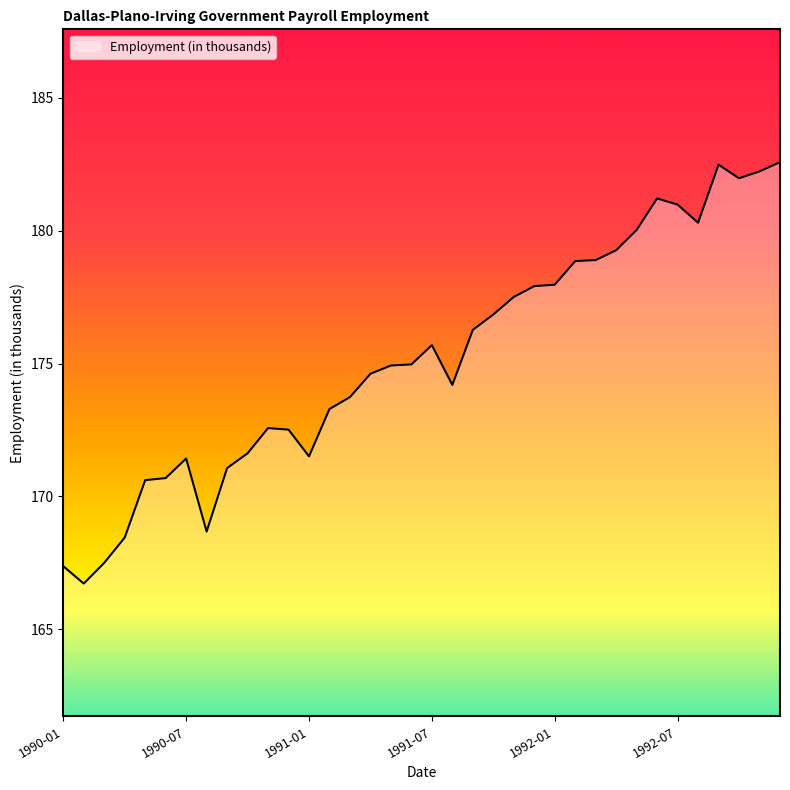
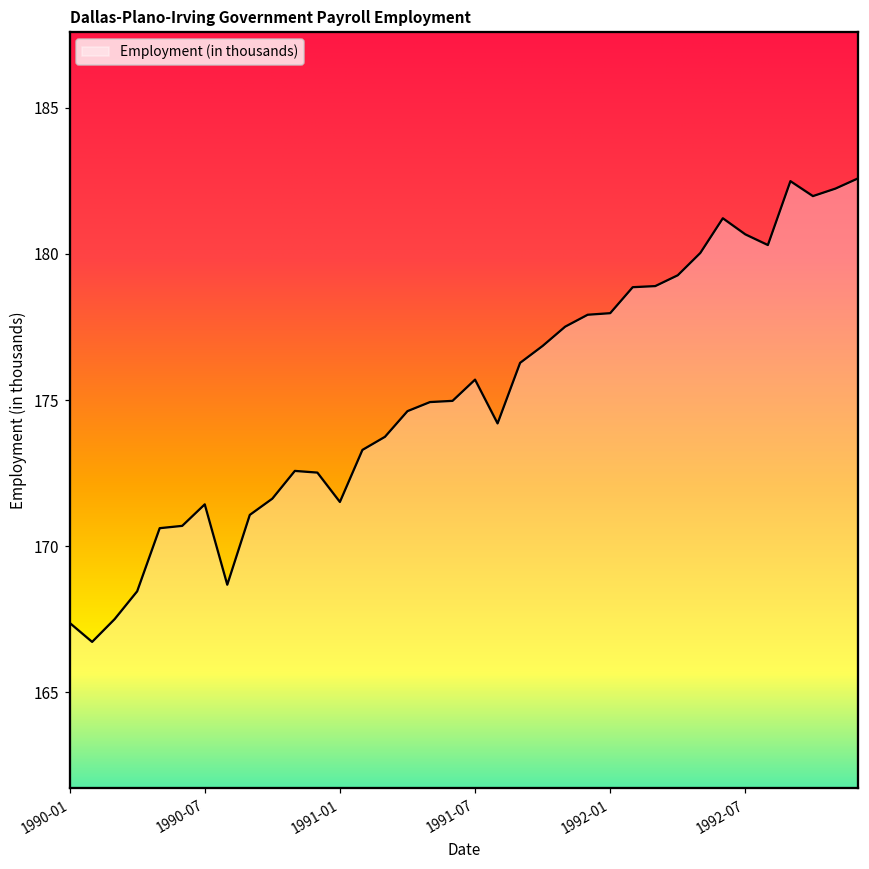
1992-07: 181.0 -> 180.7
